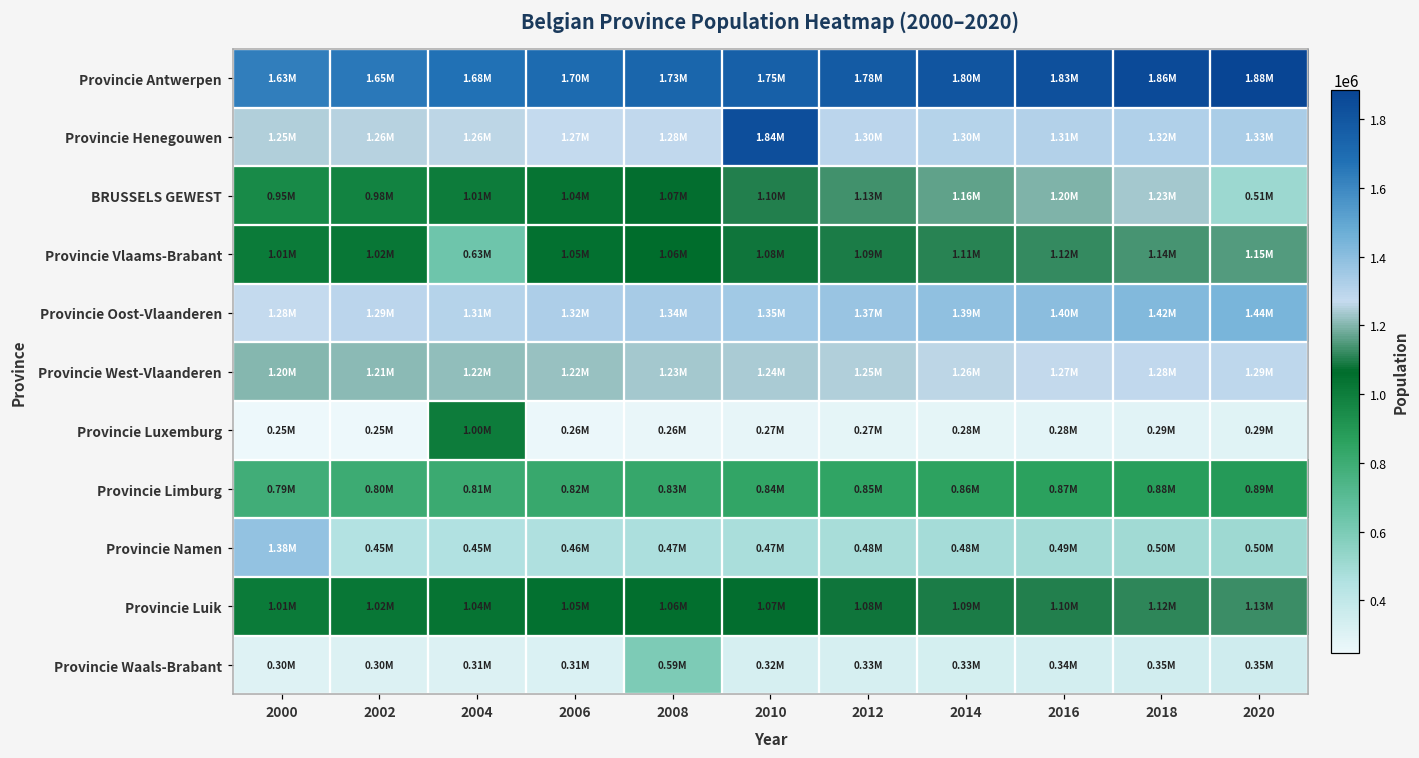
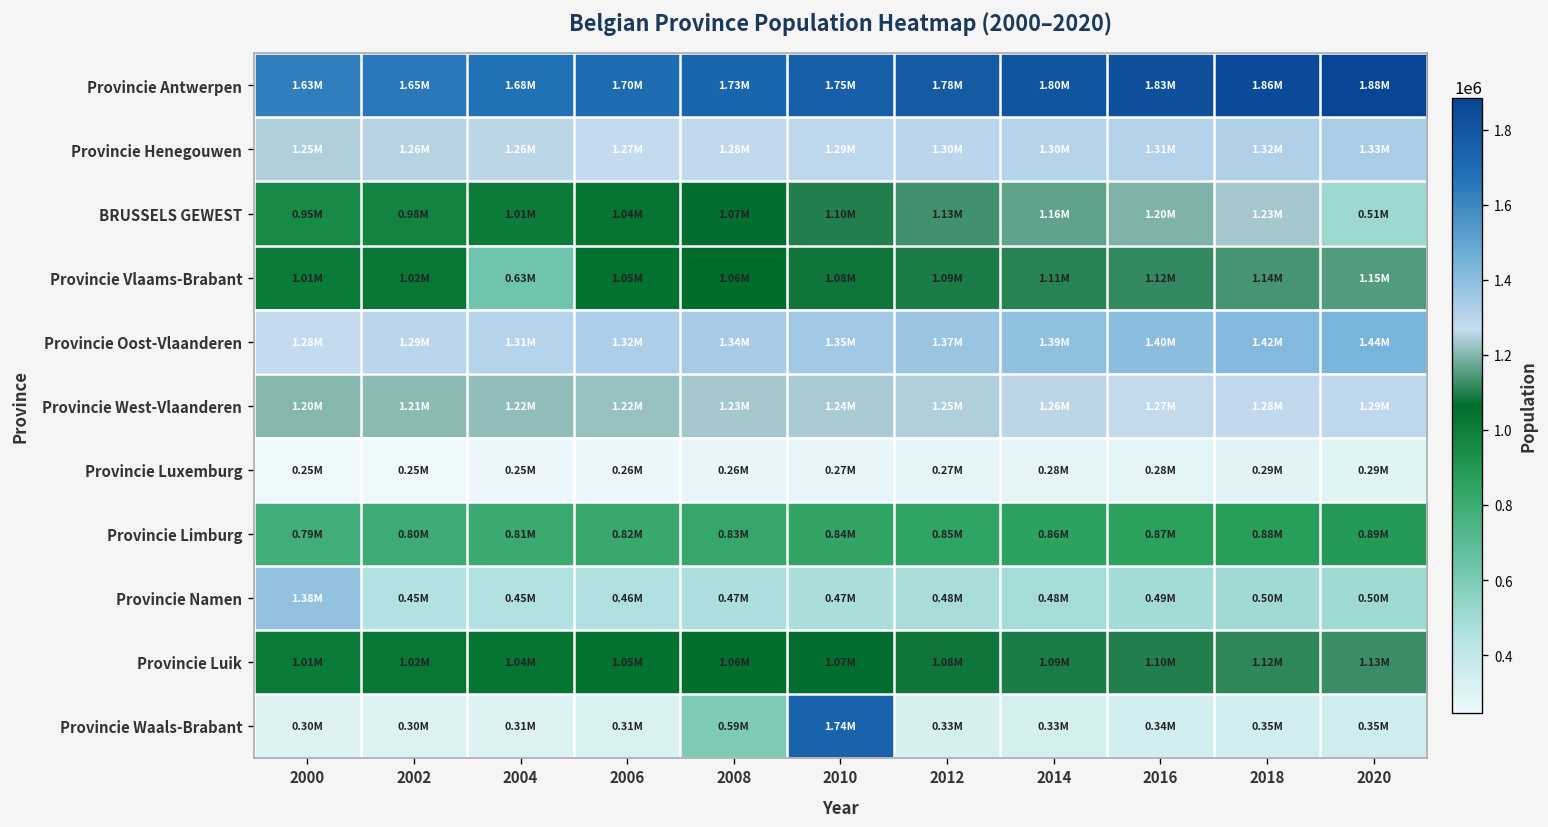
Provincie Henegouwen, 2010: 1.84M -> 1.29M
Provincie Luxemburg, 2004: 1.00M -> 0.25M
Provincie Waals-Brabant, 2010: 0.32M -> 1.74M
